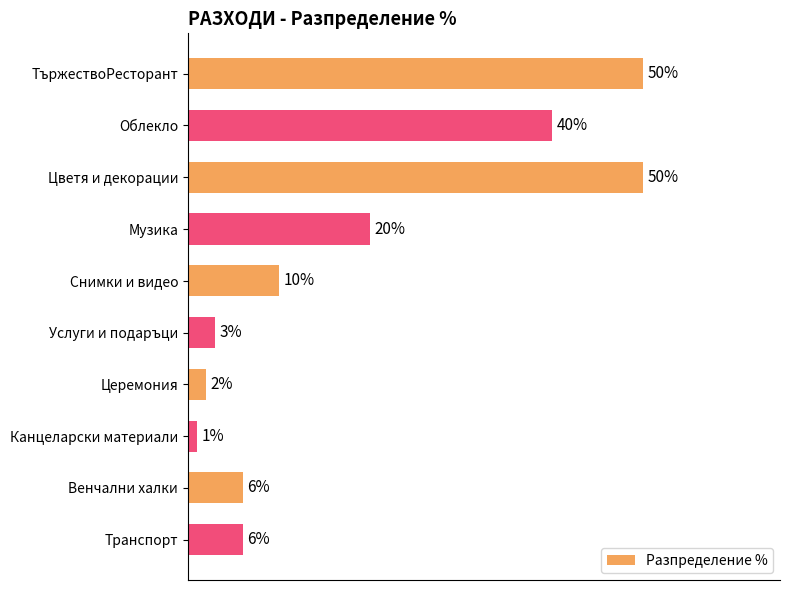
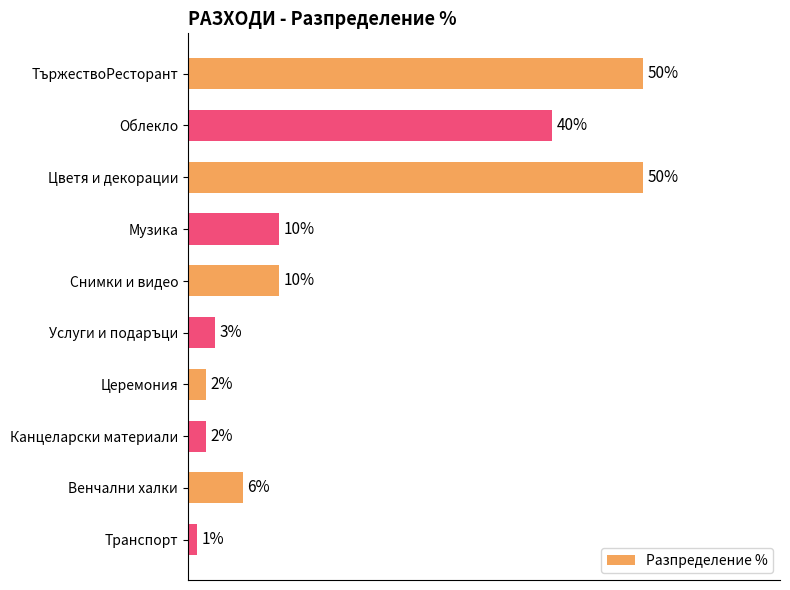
Музика: 20% -> 10%
Канцеларски материали: 1% -> 2%
Транспорт: 6% -> 1%
